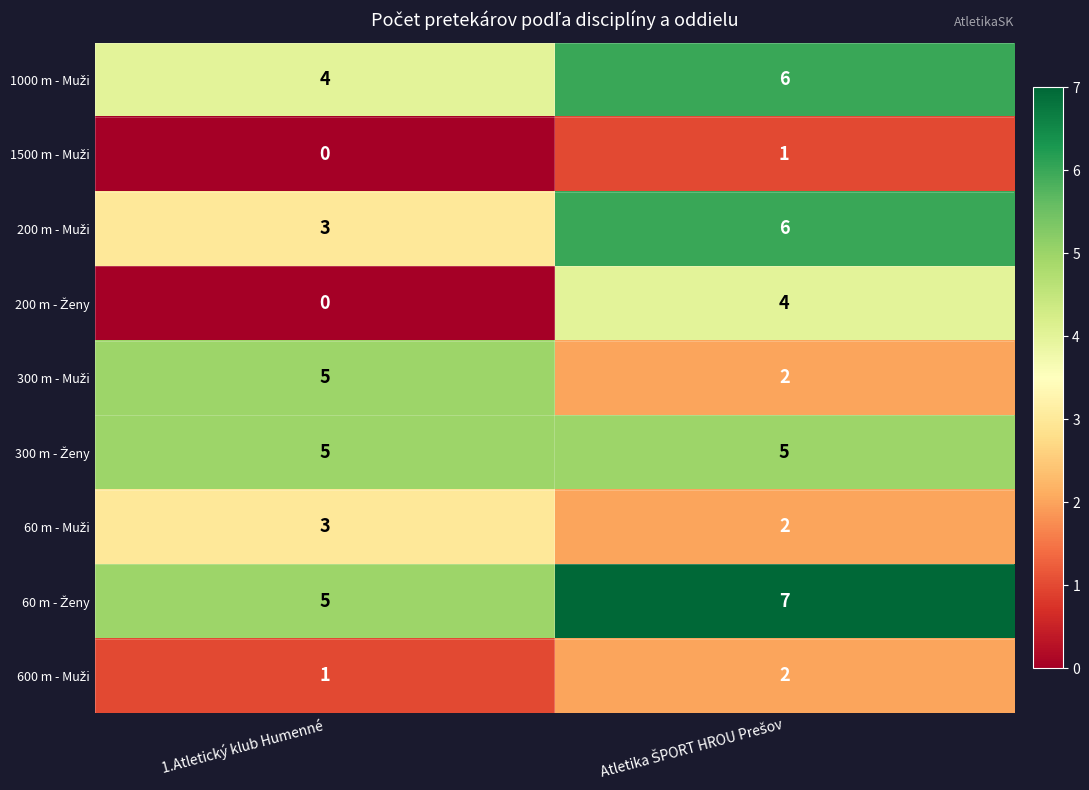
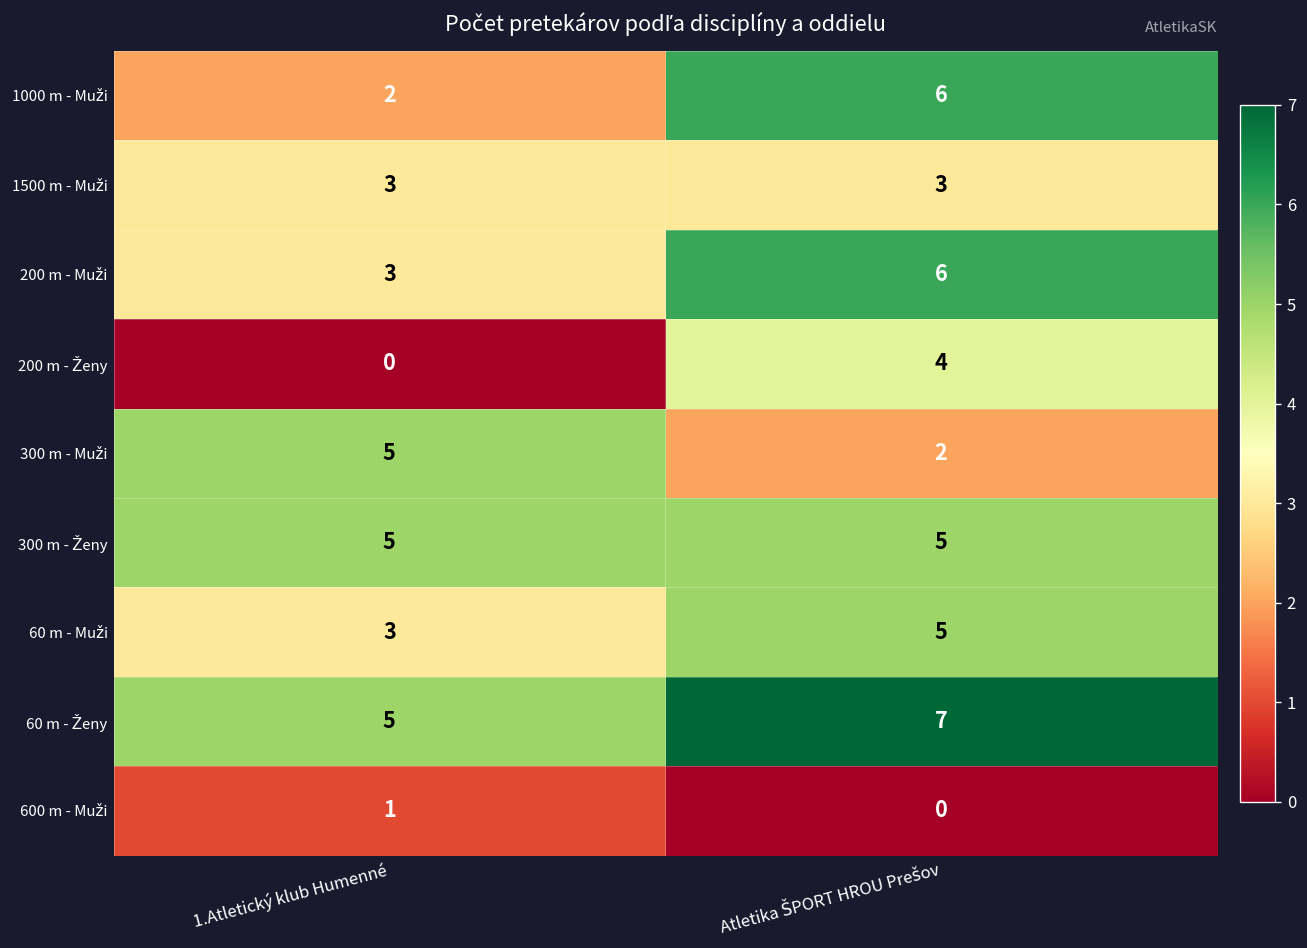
1000 m - Muži, 1.Atletický klub Humenné: 4 -> 2
1500 m - Muži, 1.Atletický klub Humenné: 0 -> 3
1500 m - Muži, Atletika ŠPORT HROU Prešov: 1 -> 3
60 m - Muži, Atletika ŠPORT HROU Prešov: 2 -> 5
600 m - Muži, Atletika ŠPORT HROU Prešov: 2 -> 0
